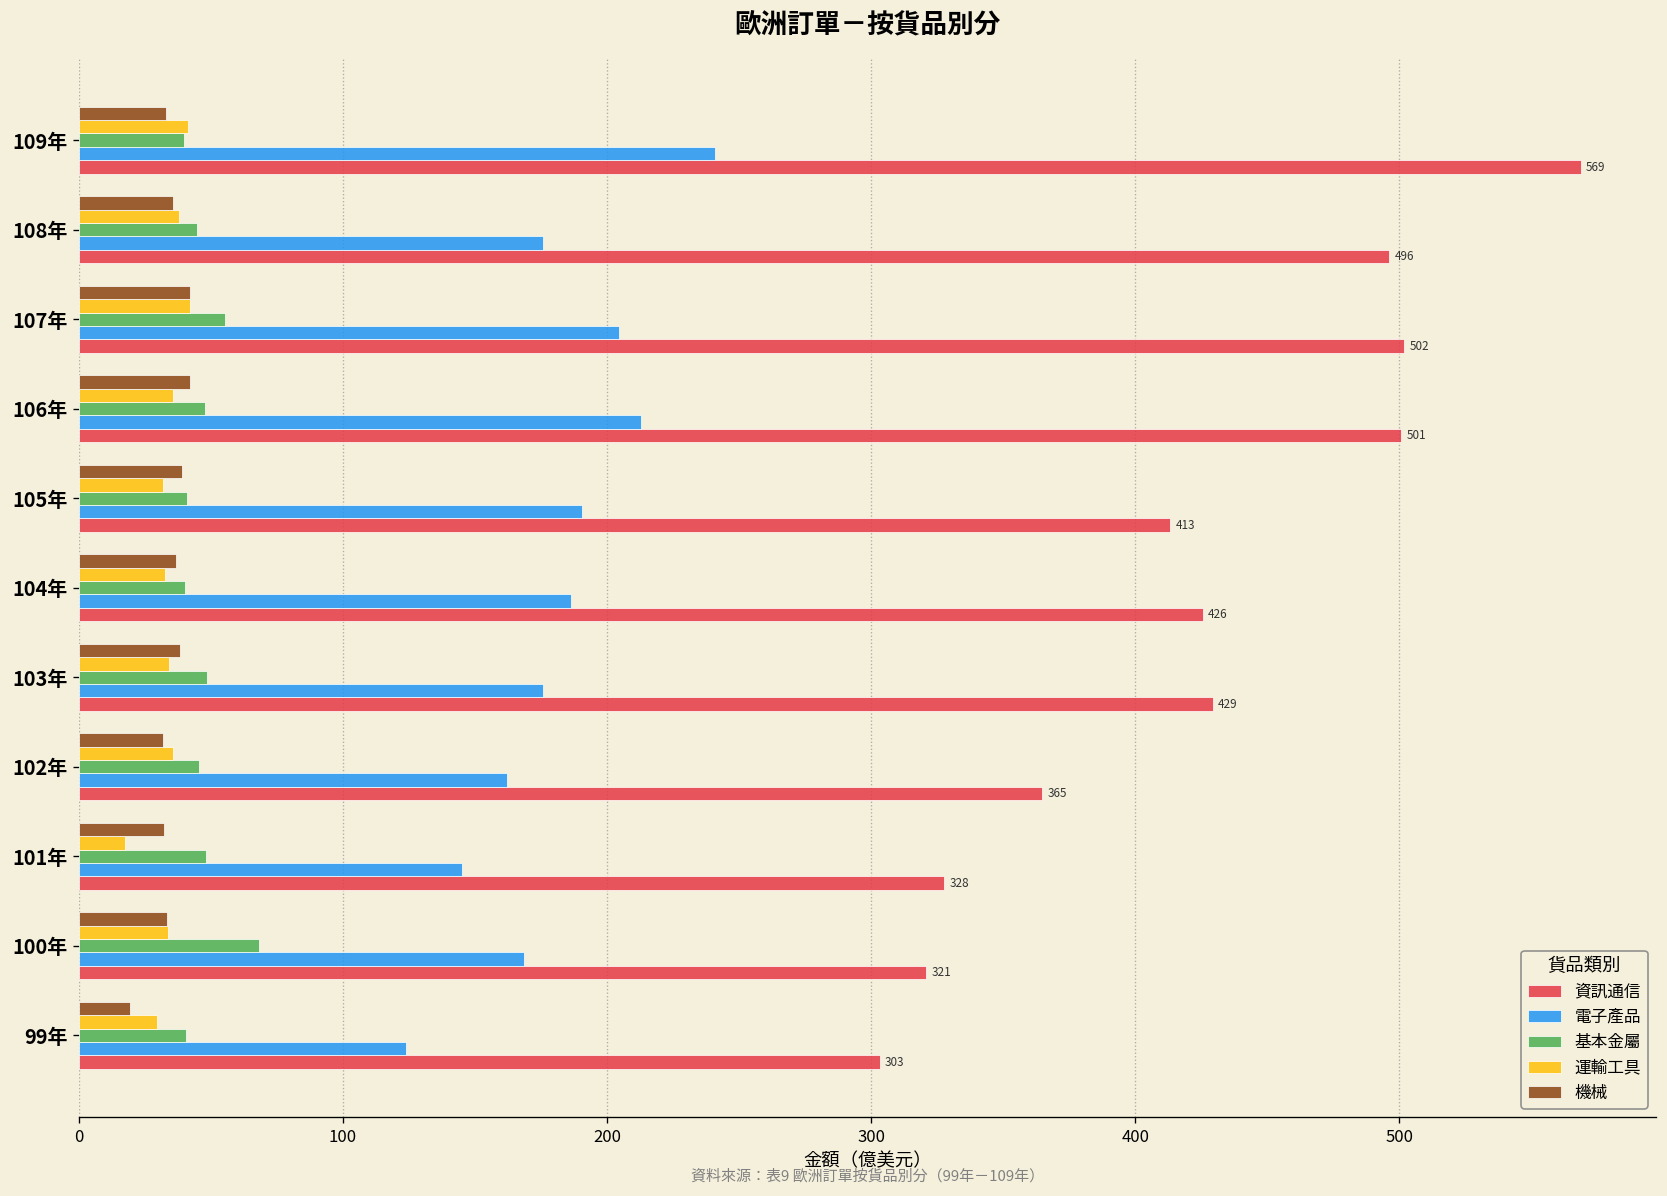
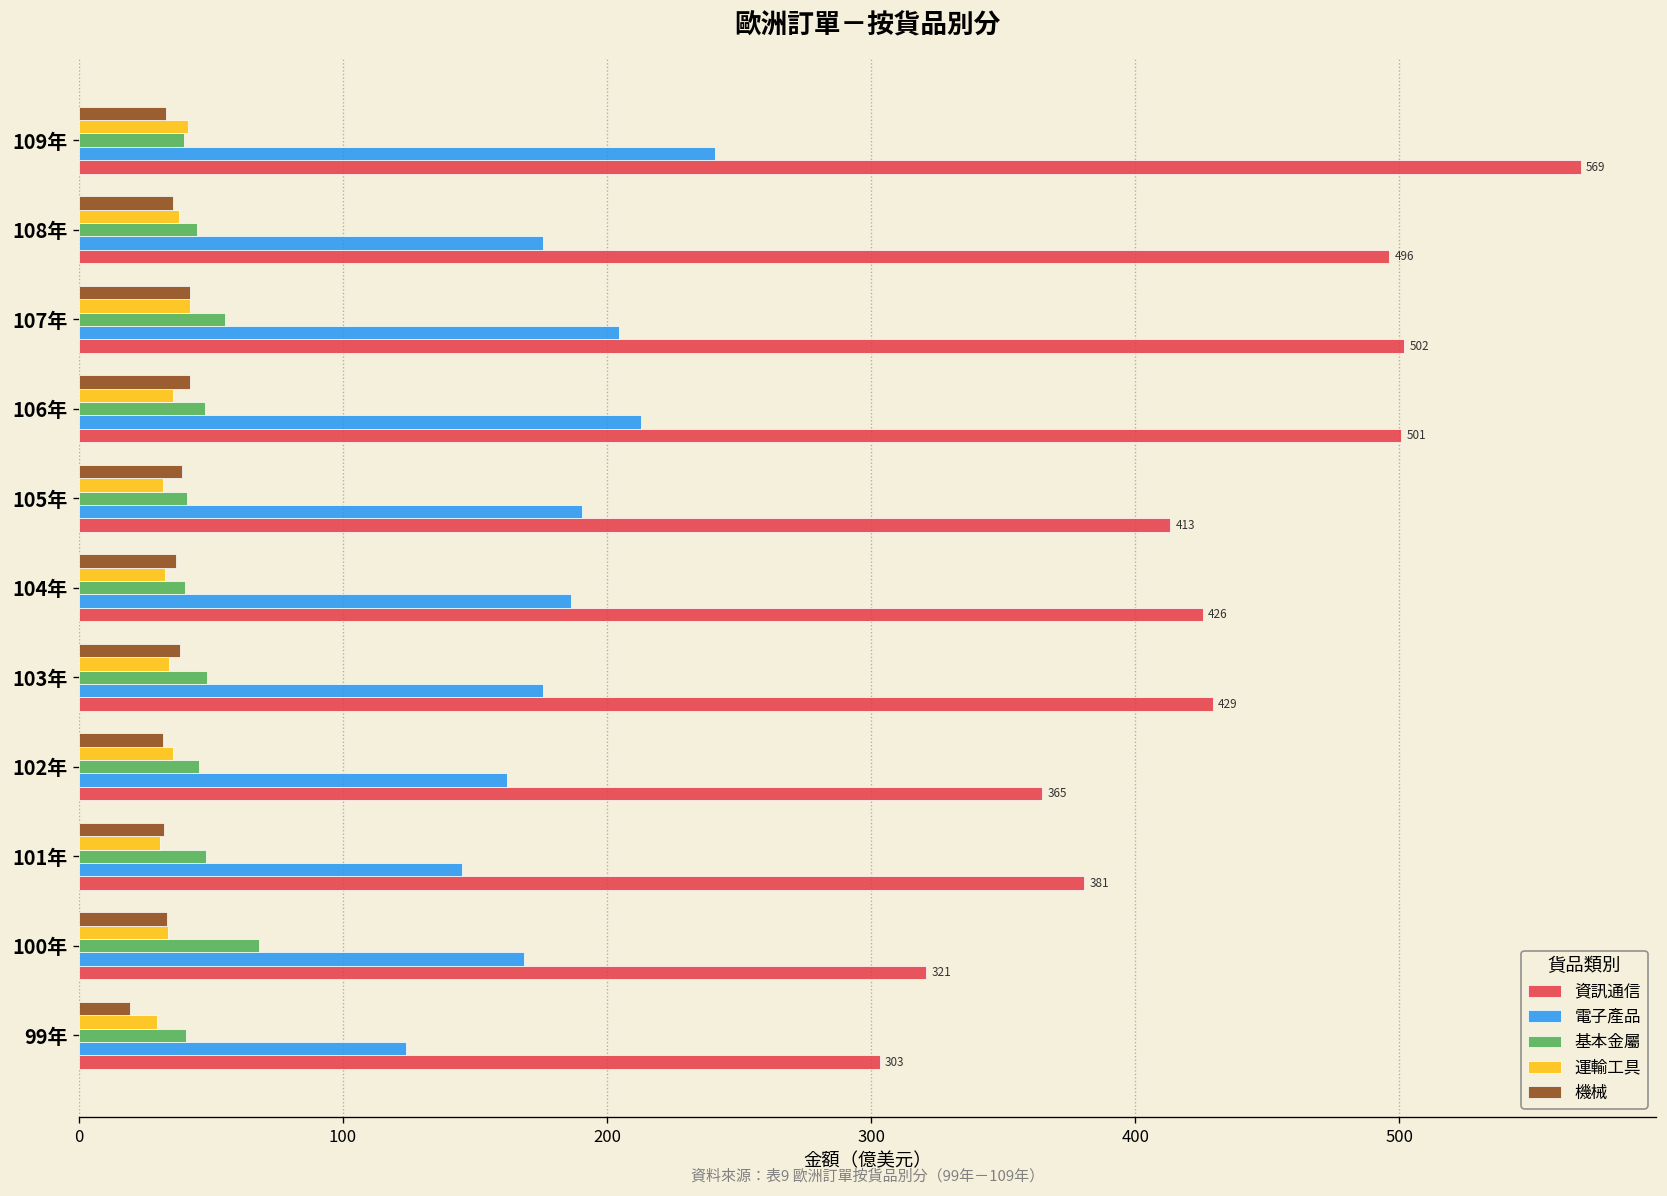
運輸工具, 101年: 17 -> 31
資訊通信, 101年: 328 -> 381
